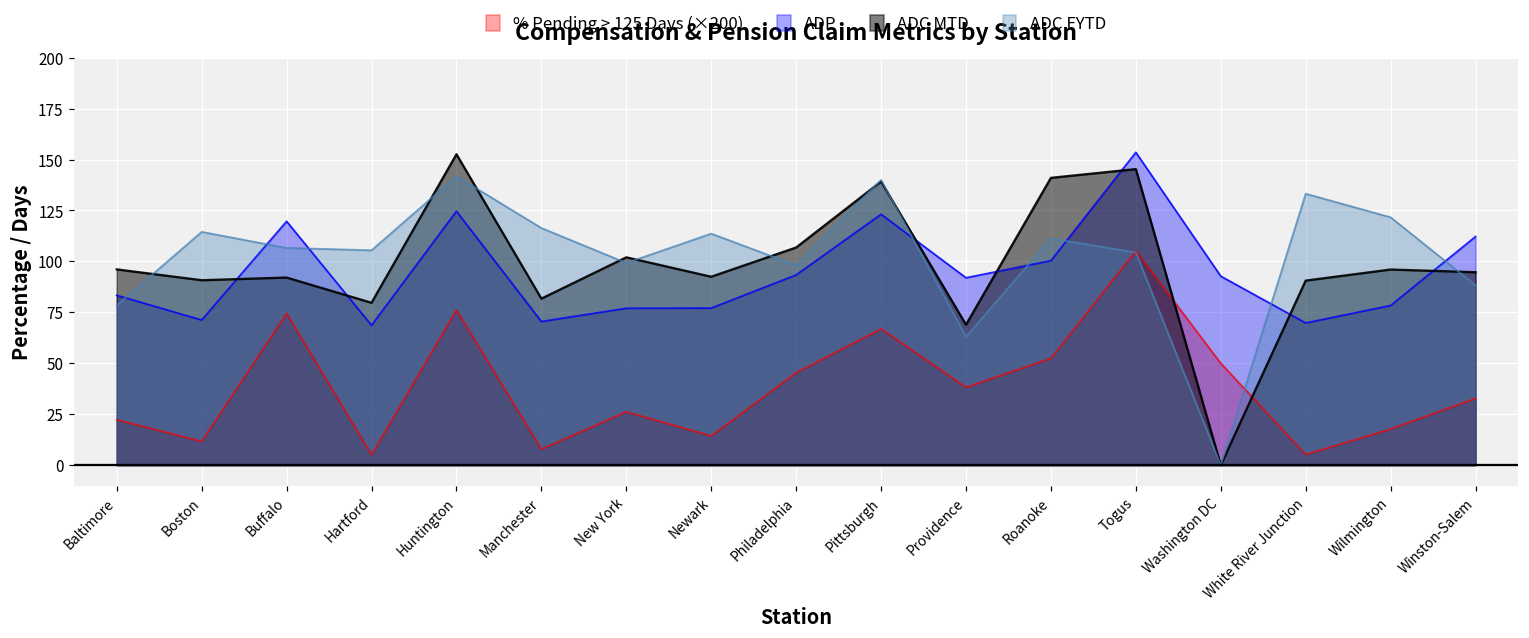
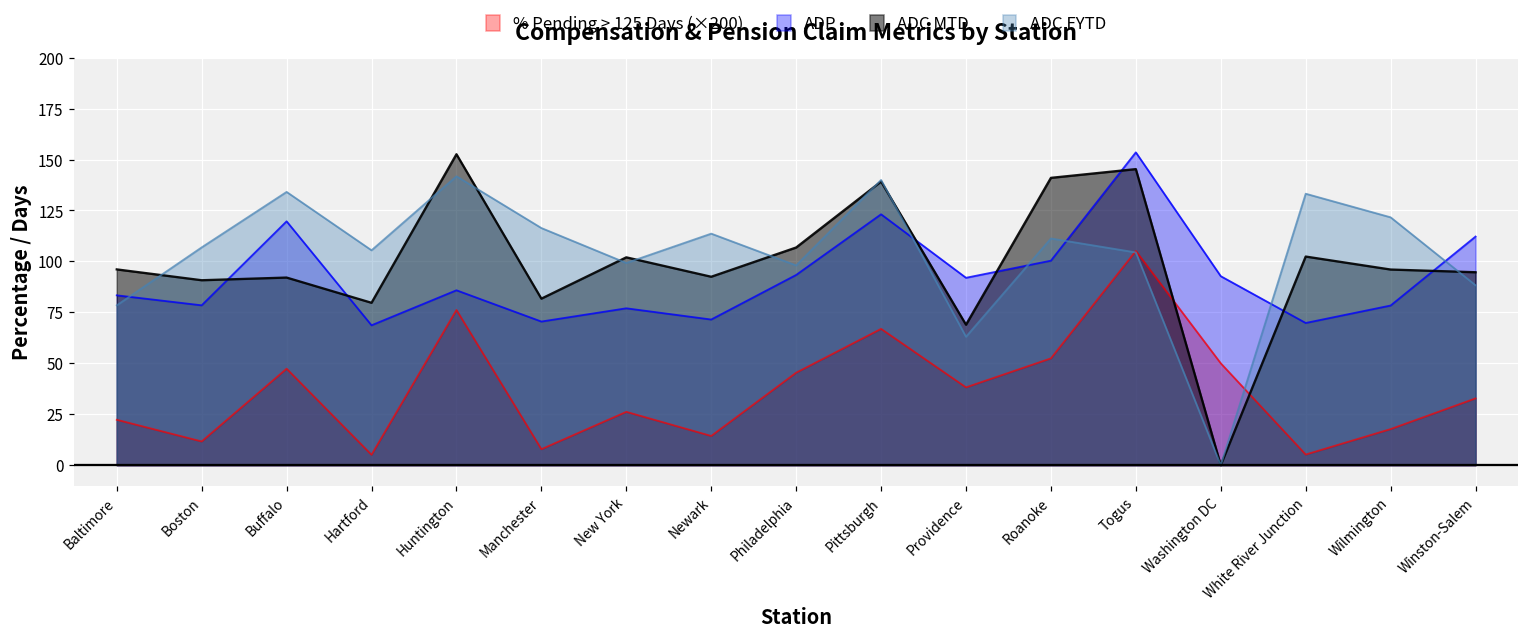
ADP, Boston: 71 -> 78
ADC FYTD, Boston: 115 -> 107
% Pending > 125 Days (×200), Buffalo: 74 -> 47
ADC FYTD, Buffalo: 107 -> 134
ADP, Huntington: 125 -> 86
ADP, Newark: 77 -> 71
ADC MTD, White River Junction: 91 -> 102
